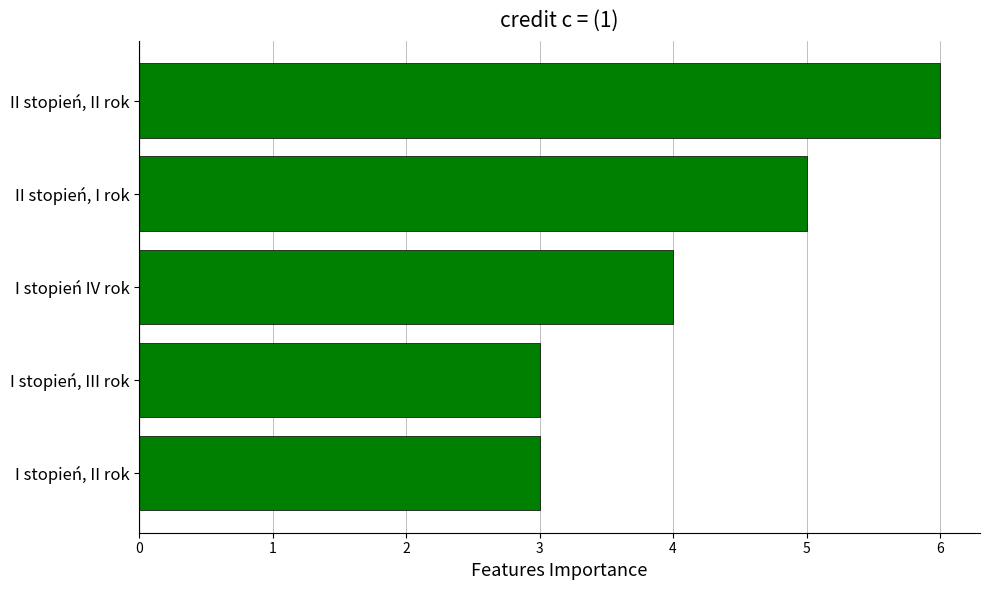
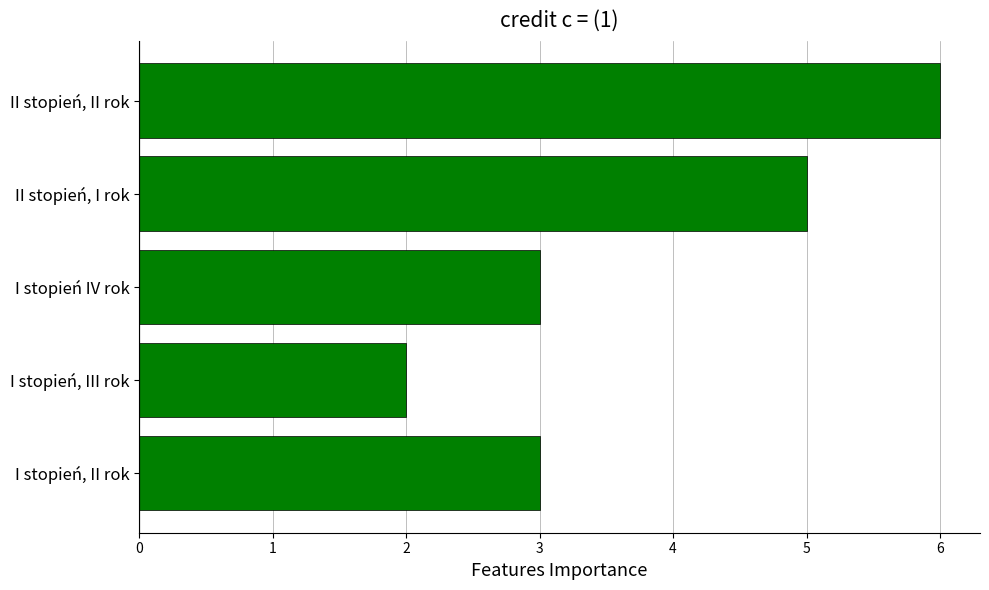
I stopień IV rok: 4 -> 3
I stopień, III rok: 3 -> 2
